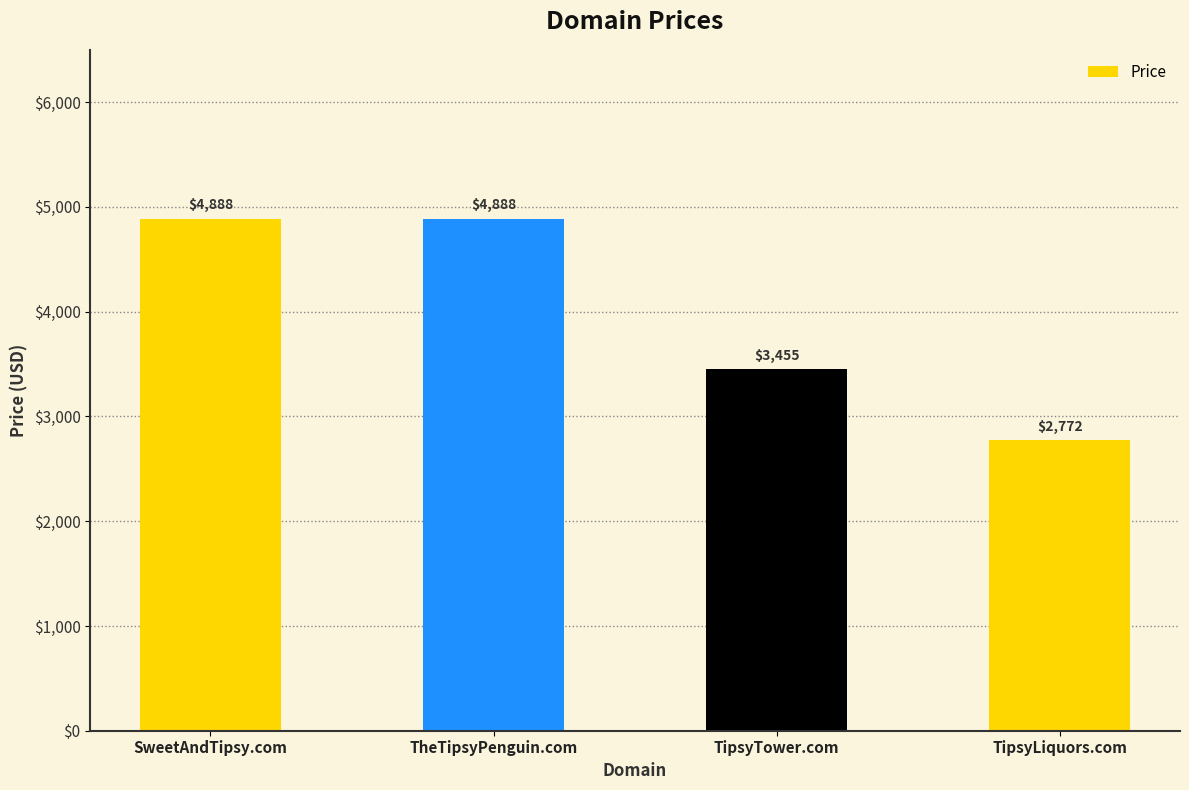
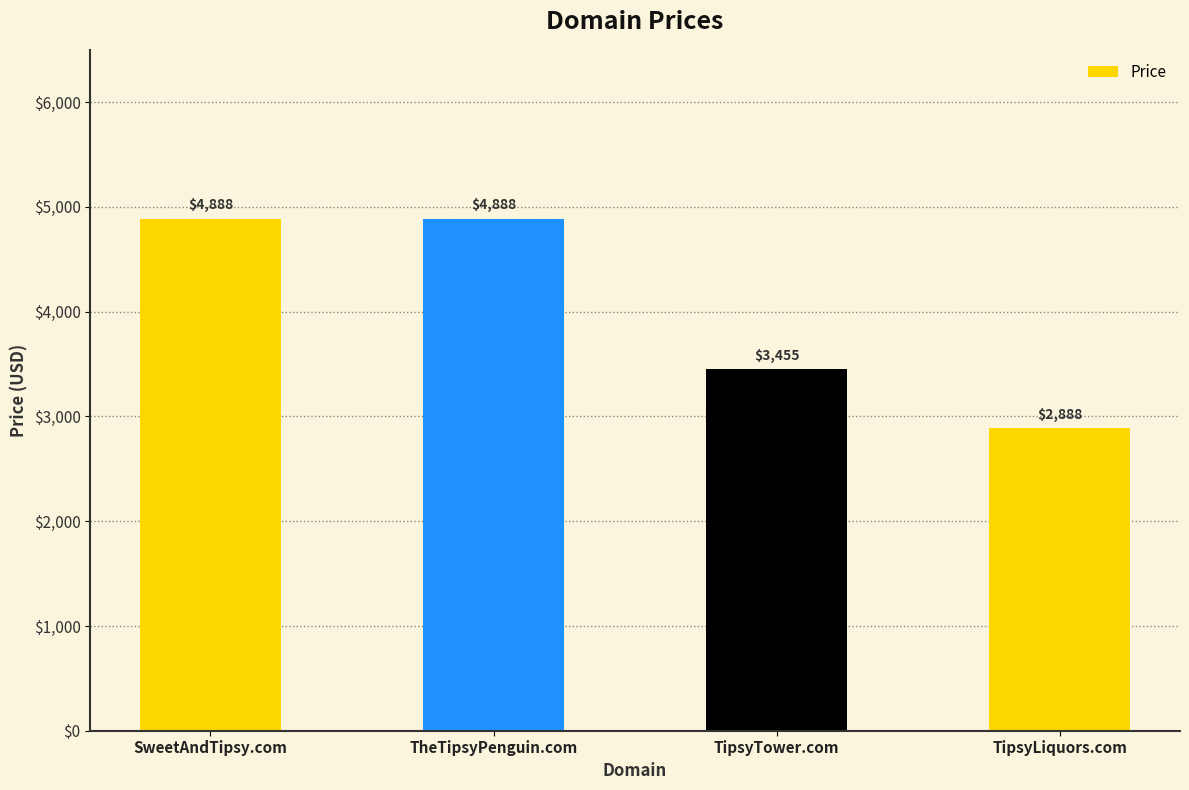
TipsyLiquors.com: $2,772 -> $2,888
